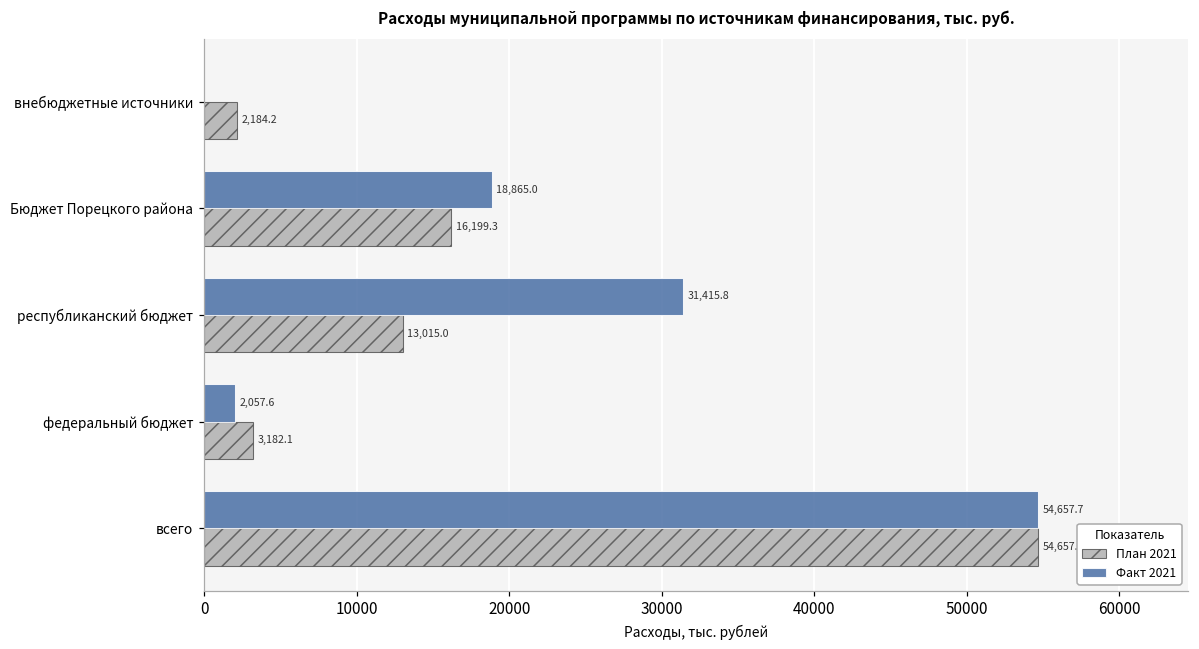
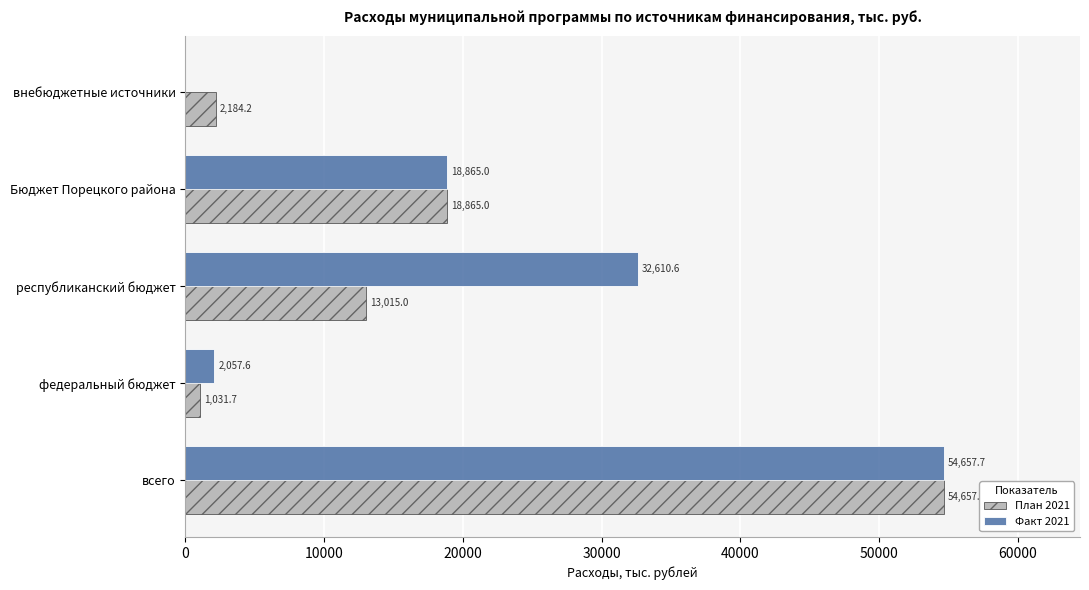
План 2021, Бюджет Порецкого района: 16,199.3 -> 18,865.0
Факт 2021, республиканский бюджет: 31,415.8 -> 32,610.6
План 2021, федеральный бюджет: 3,182.1 -> 1,031.7
